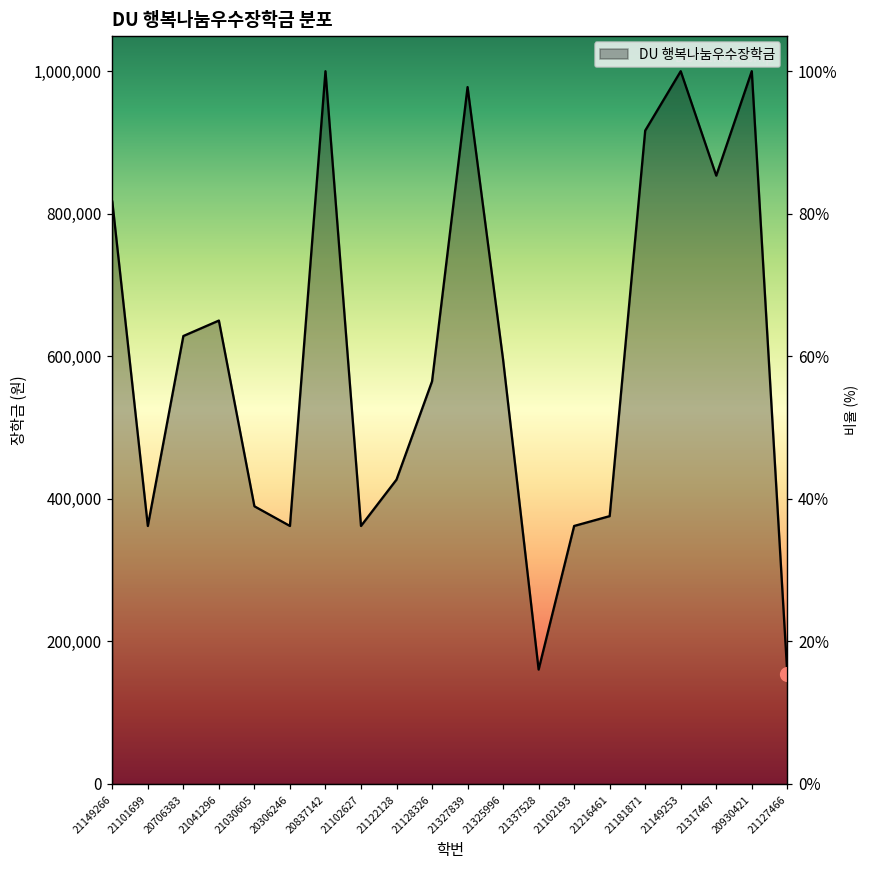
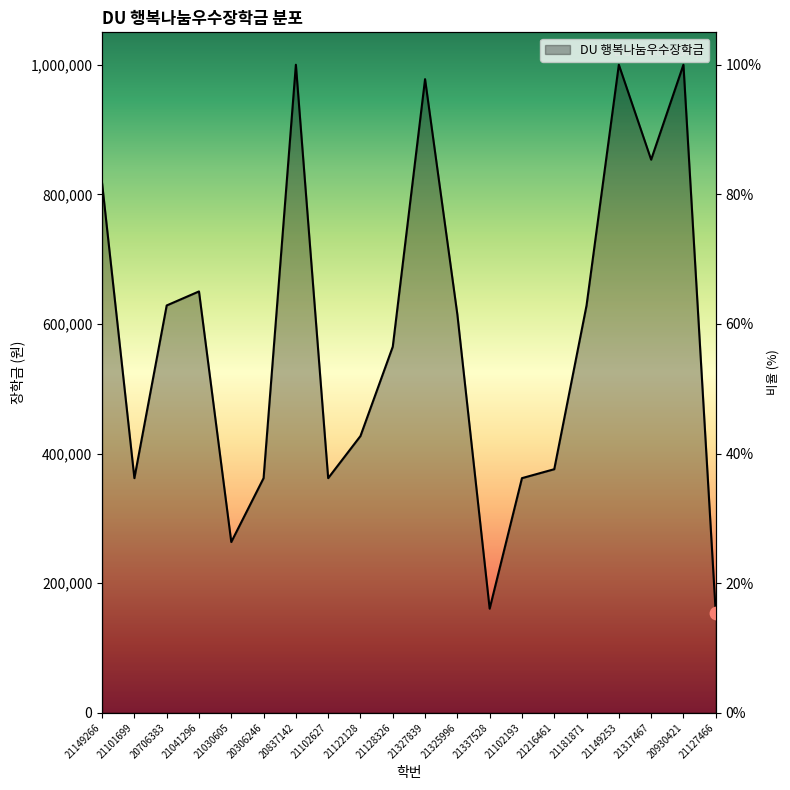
DU 행복나눔우수장학금, 21030605: 390,000 -> 260,000
DU 행복나눔우수장학금, 21325996: 600,000 -> 610,000
DU 행복나눔우수장학금, 21181871: 920,000 -> 630,000
